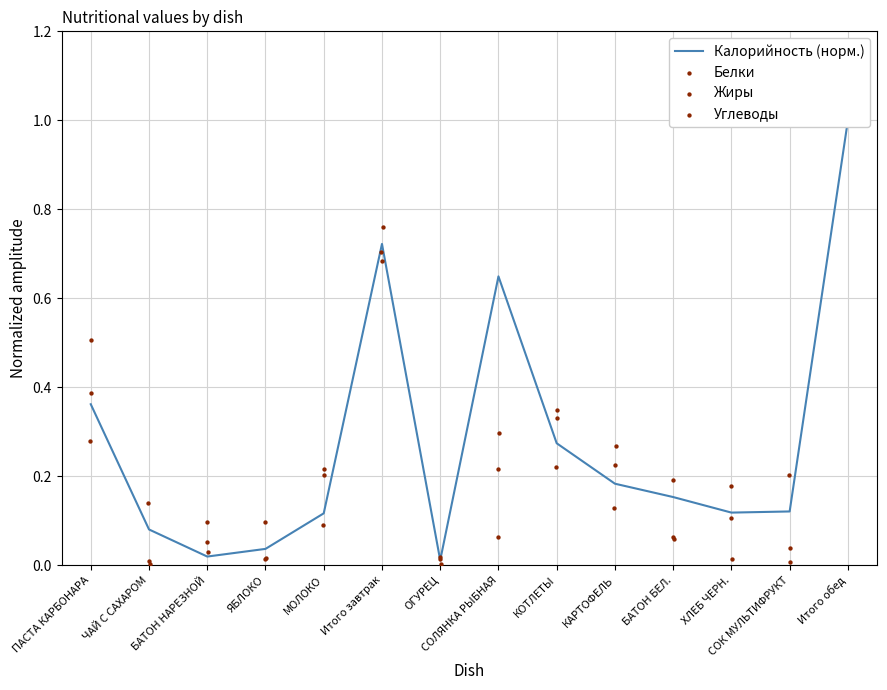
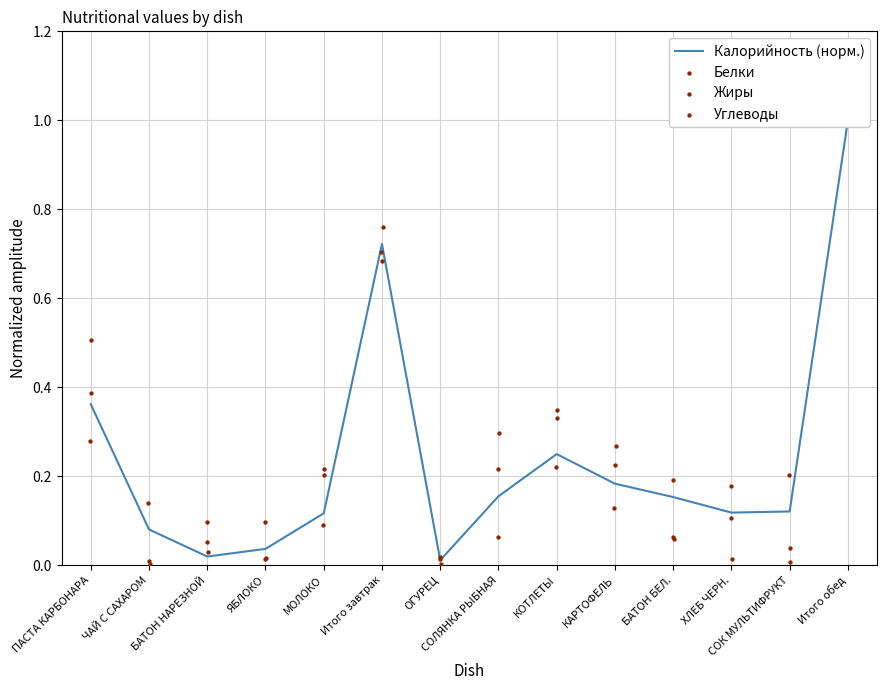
Калорийность (норм.), СОЛЯНКА РЫБНАЯ: 0.65 -> 0.16
Калорийность (норм.), КОТЛЕТЫ: 0.27 -> 0.25
